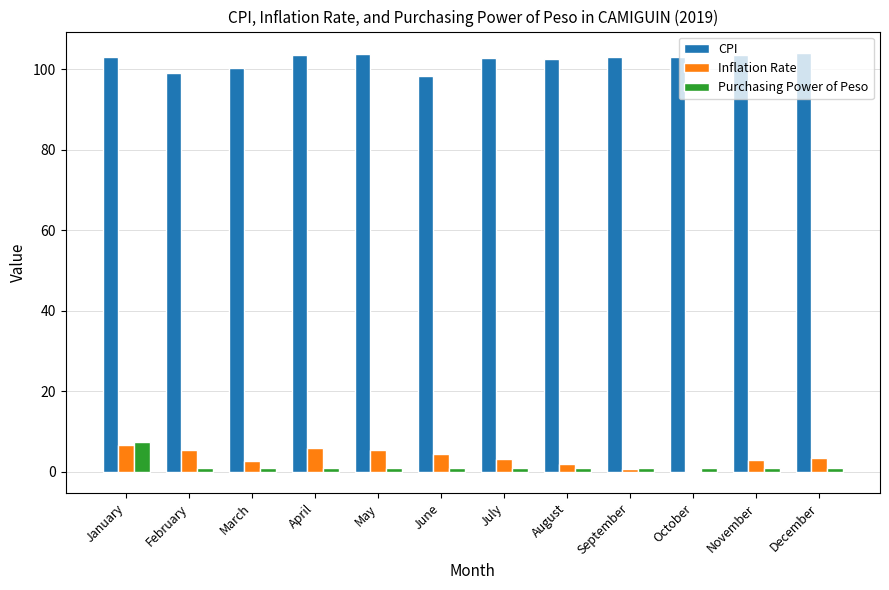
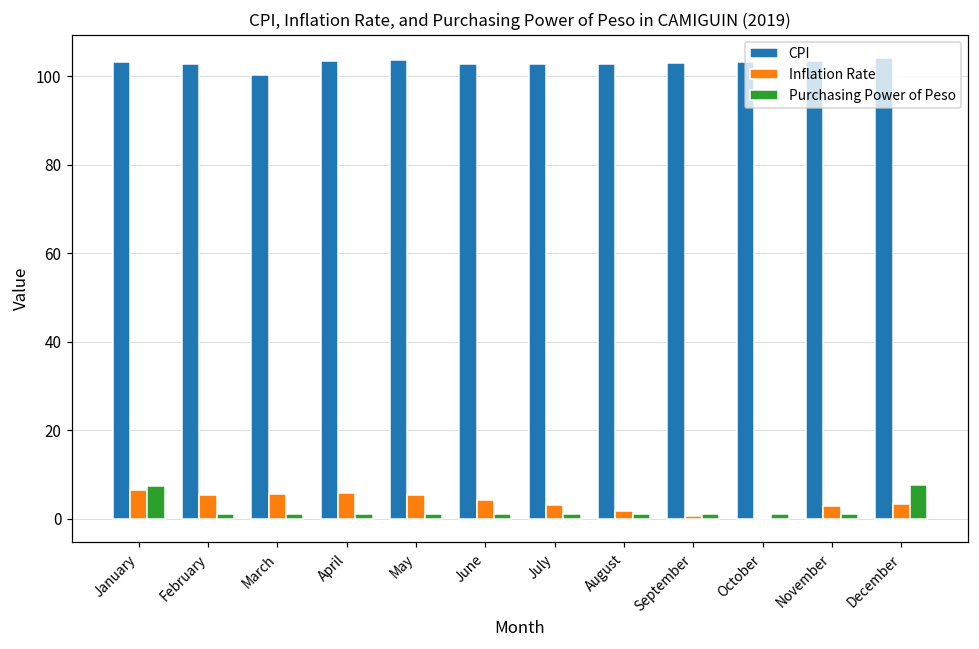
CPI, February: 99 -> 103
Inflation Rate, March: 3 -> 6
CPI, June: 98 -> 103
Purchasing Power of Peso, December: 1 -> 8
